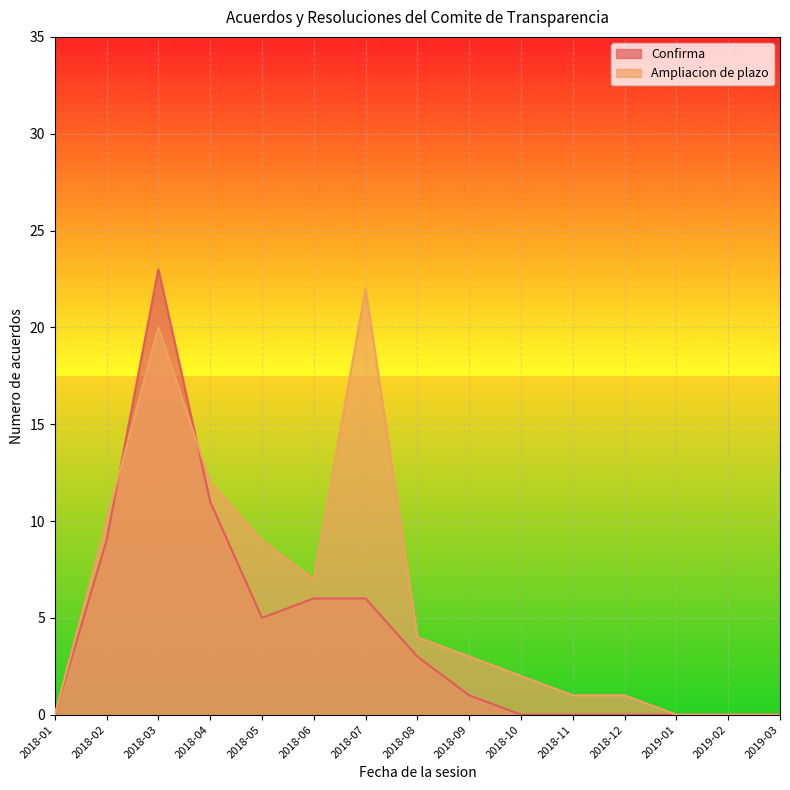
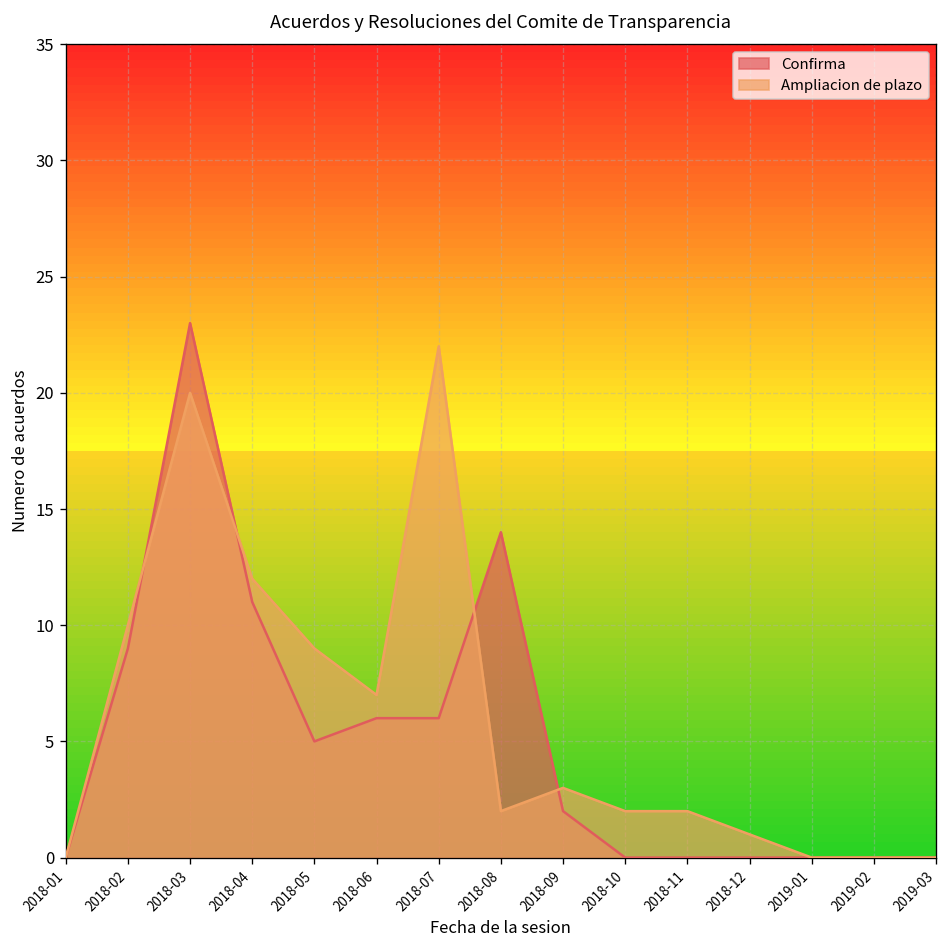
Confirma, 2018-08: 3 -> 14
Ampliacion de plazo, 2018-08: 4 -> 2
Confirma, 2018-09: 1 -> 2
Ampliacion de plazo, 2018-11: 1 -> 2
